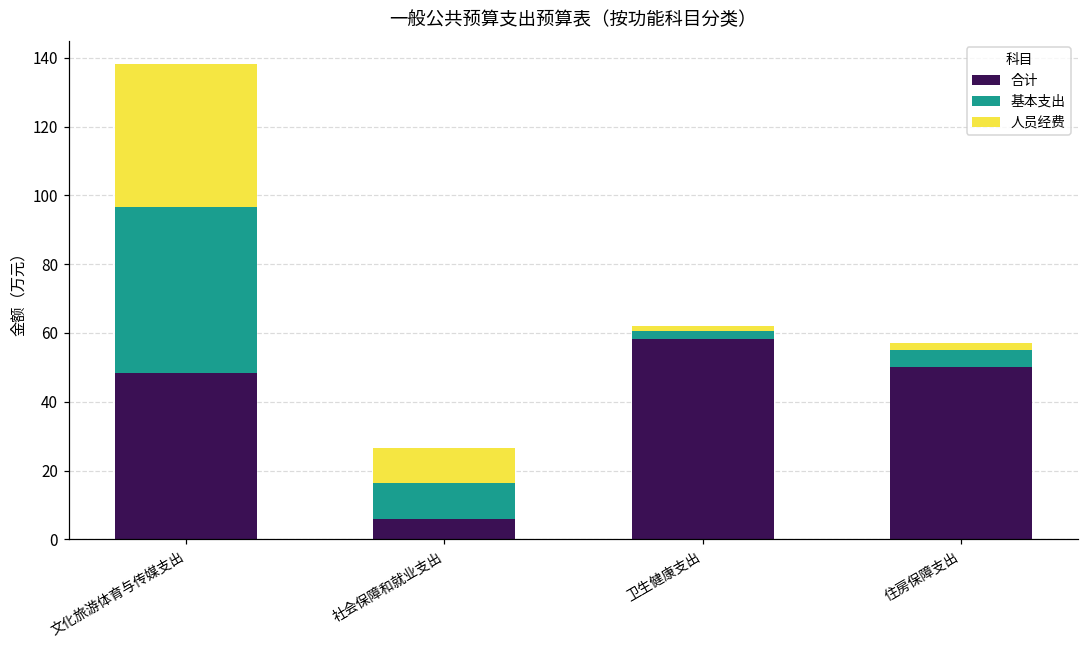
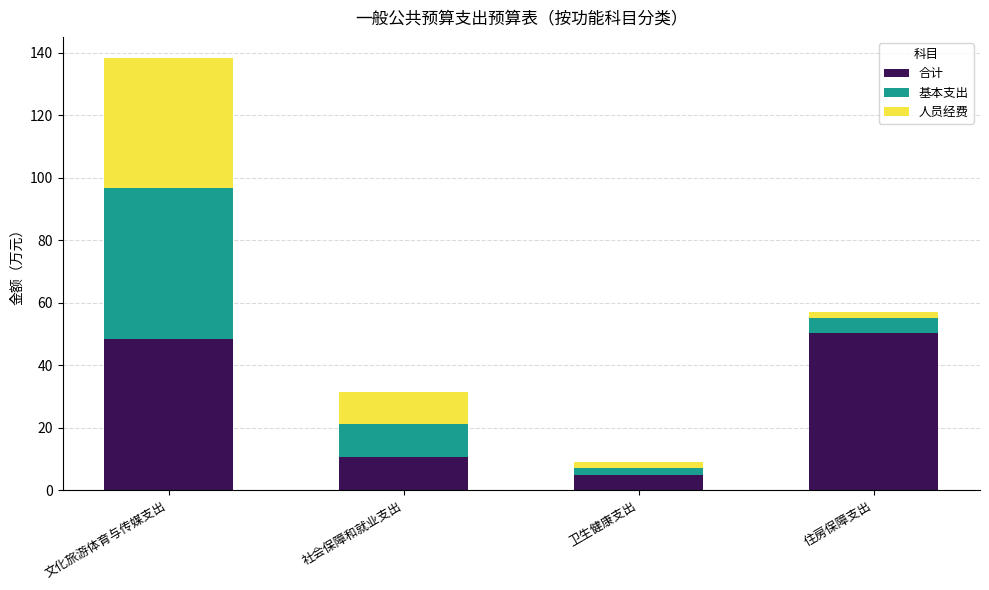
合计, 社会保障和就业支出: 6 -> 11
合计, 卫生健康支出: 58 -> 5
